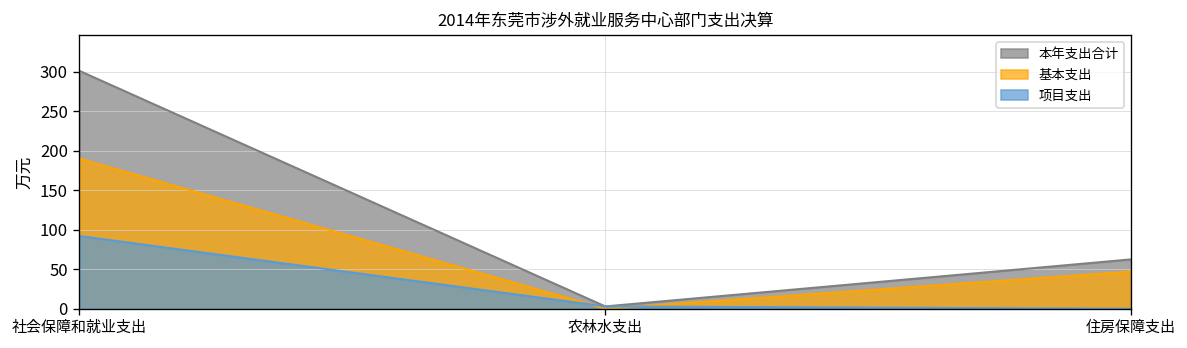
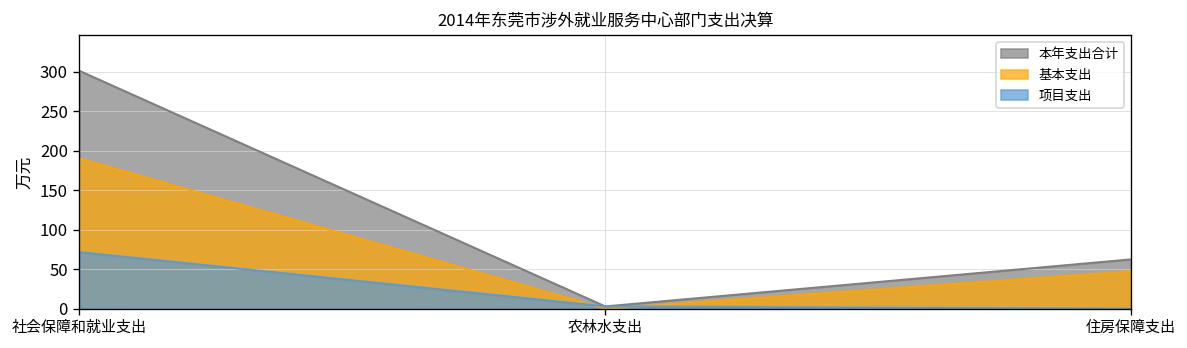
项目支出, 社会保障和就业支出: 90 -> 70
